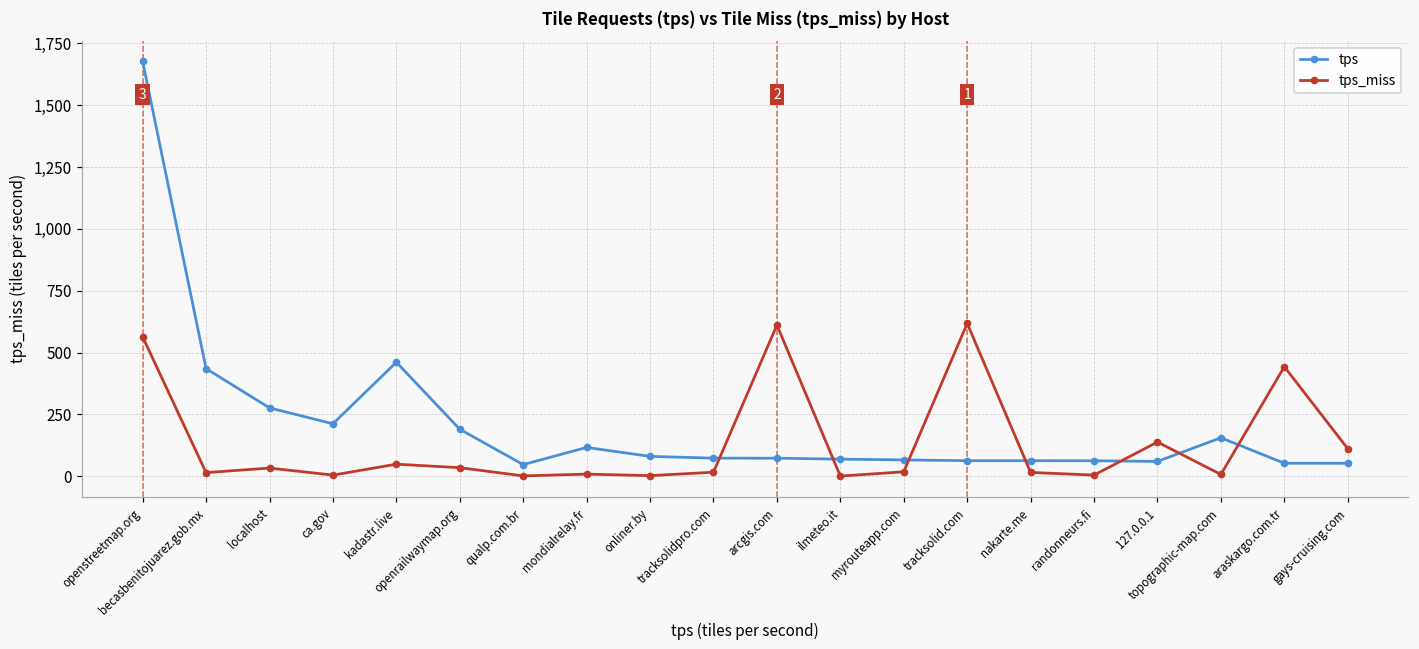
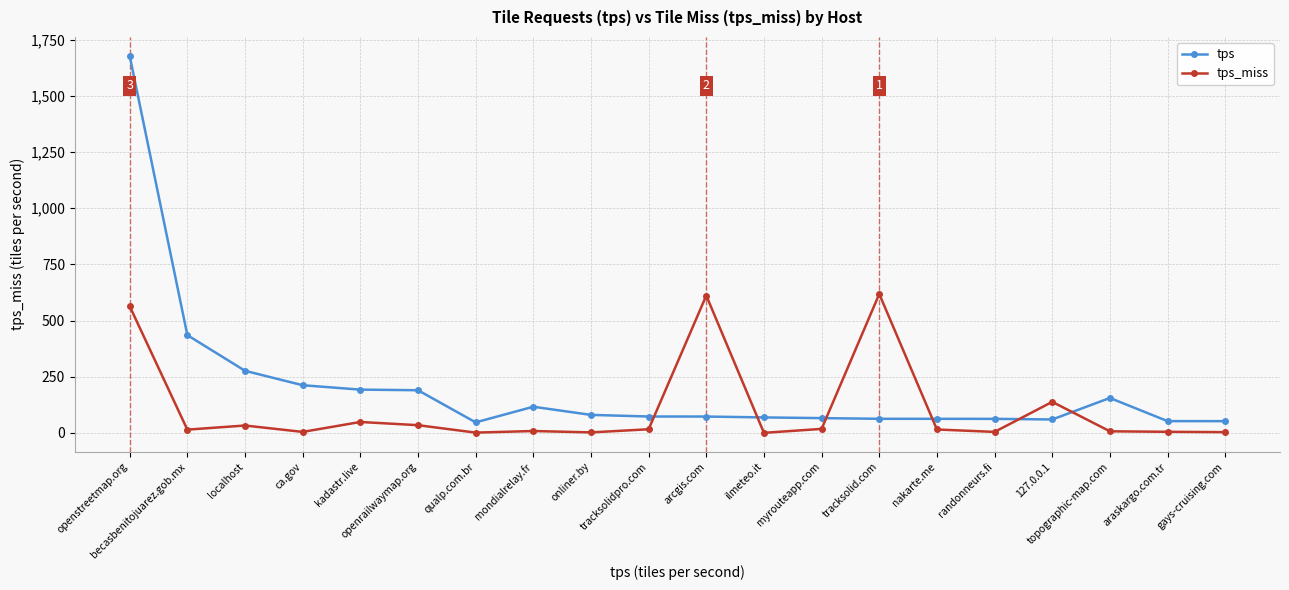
tps, kadastr.live: 460 -> 190
tps_miss, araskargo.com.tr: 440 -> 0
tps_miss, gays-cruising.com: 110 -> 0
